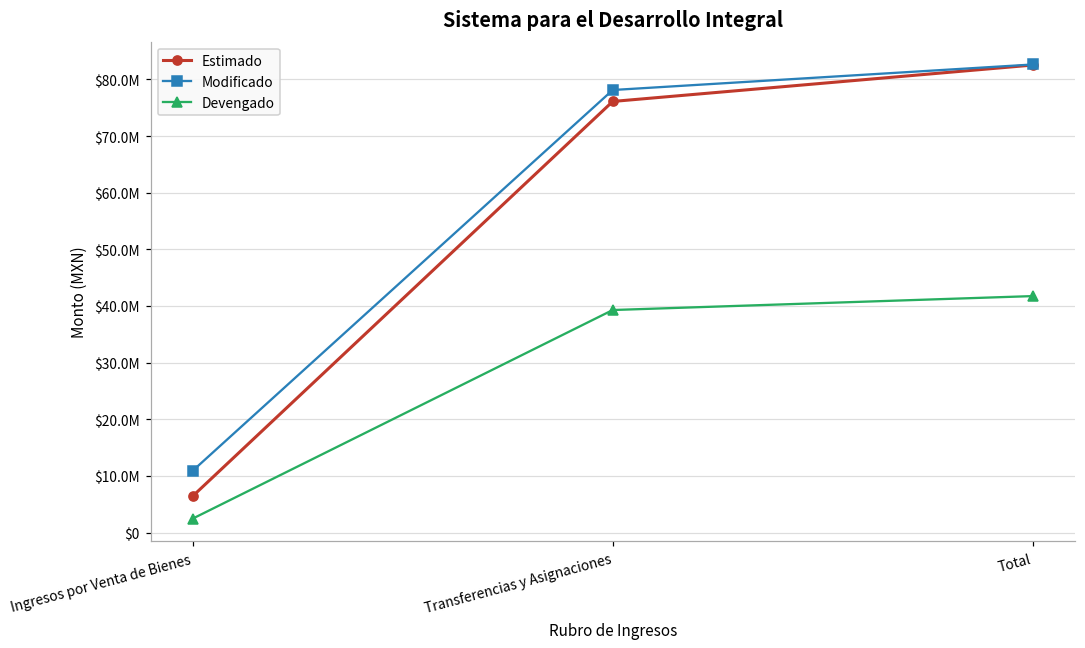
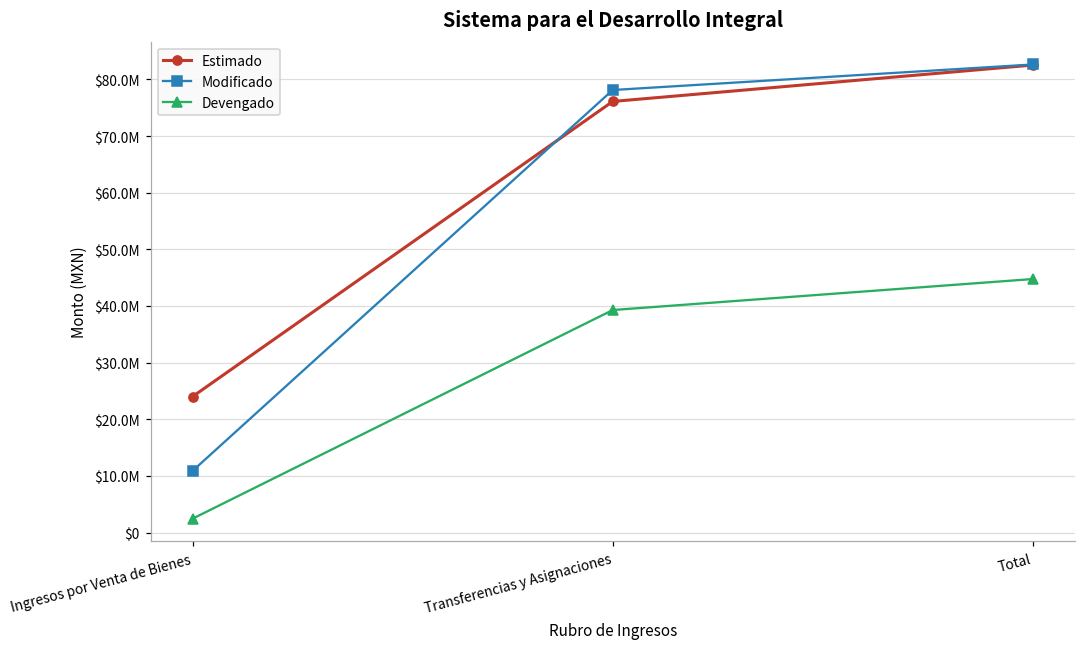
Estimado, Ingresos por Venta de Bienes: $6000000 -> $24000000
Devengado, Total: $42000000 -> $45000000
